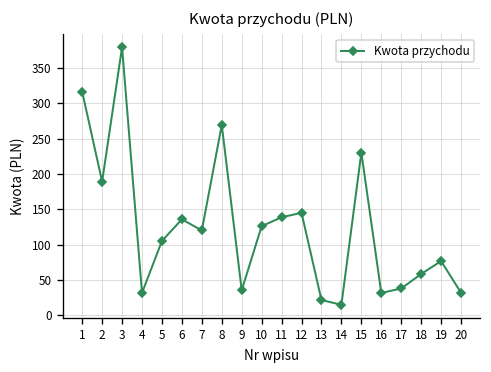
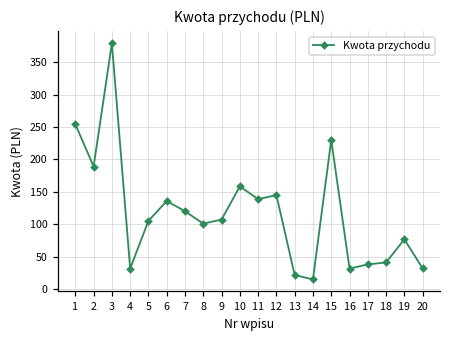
1: 320 -> 250
8: 270 -> 100
9: 40 -> 110
10: 130 -> 160
18: 60 -> 40
